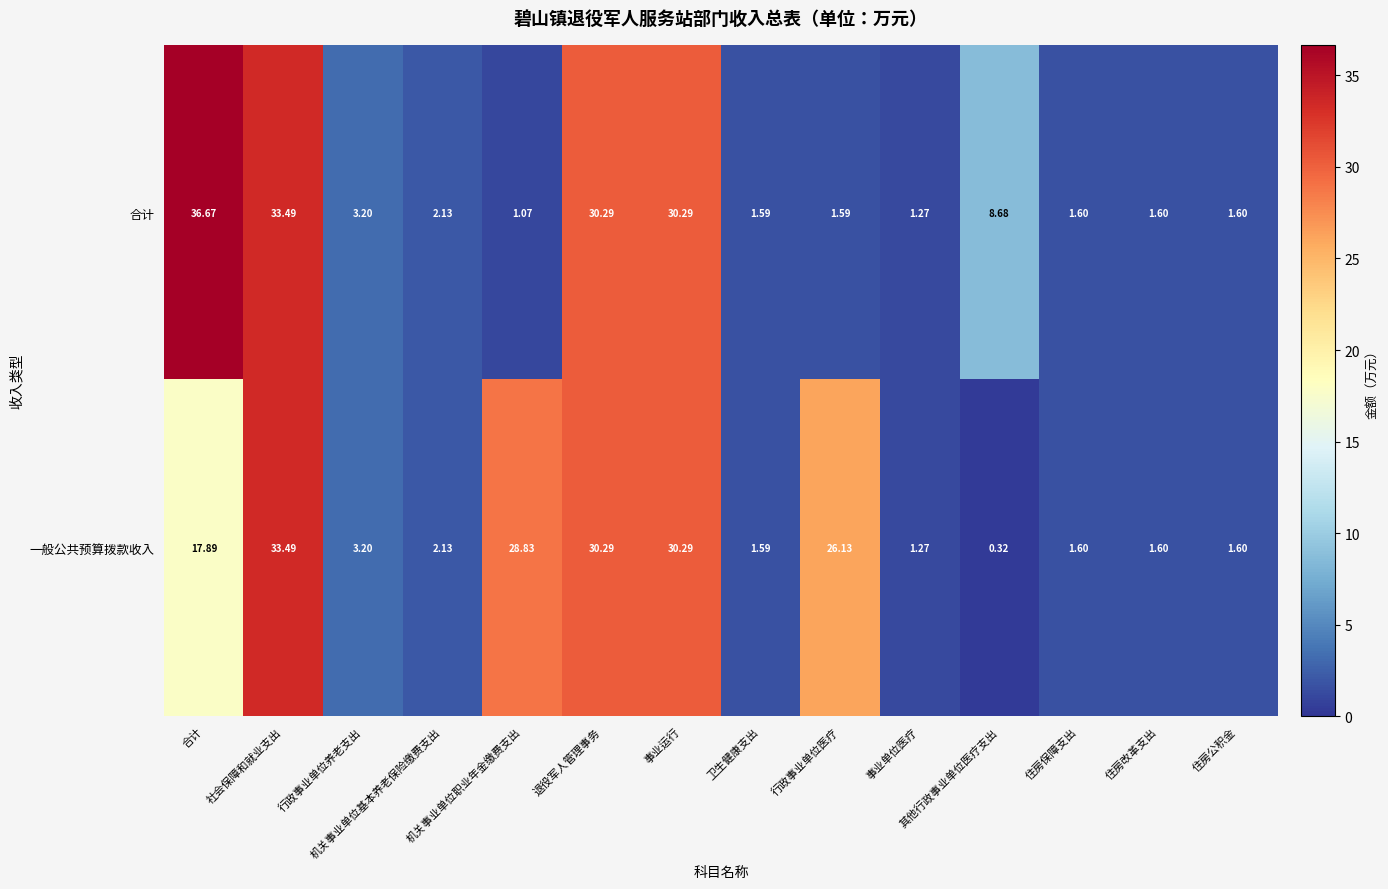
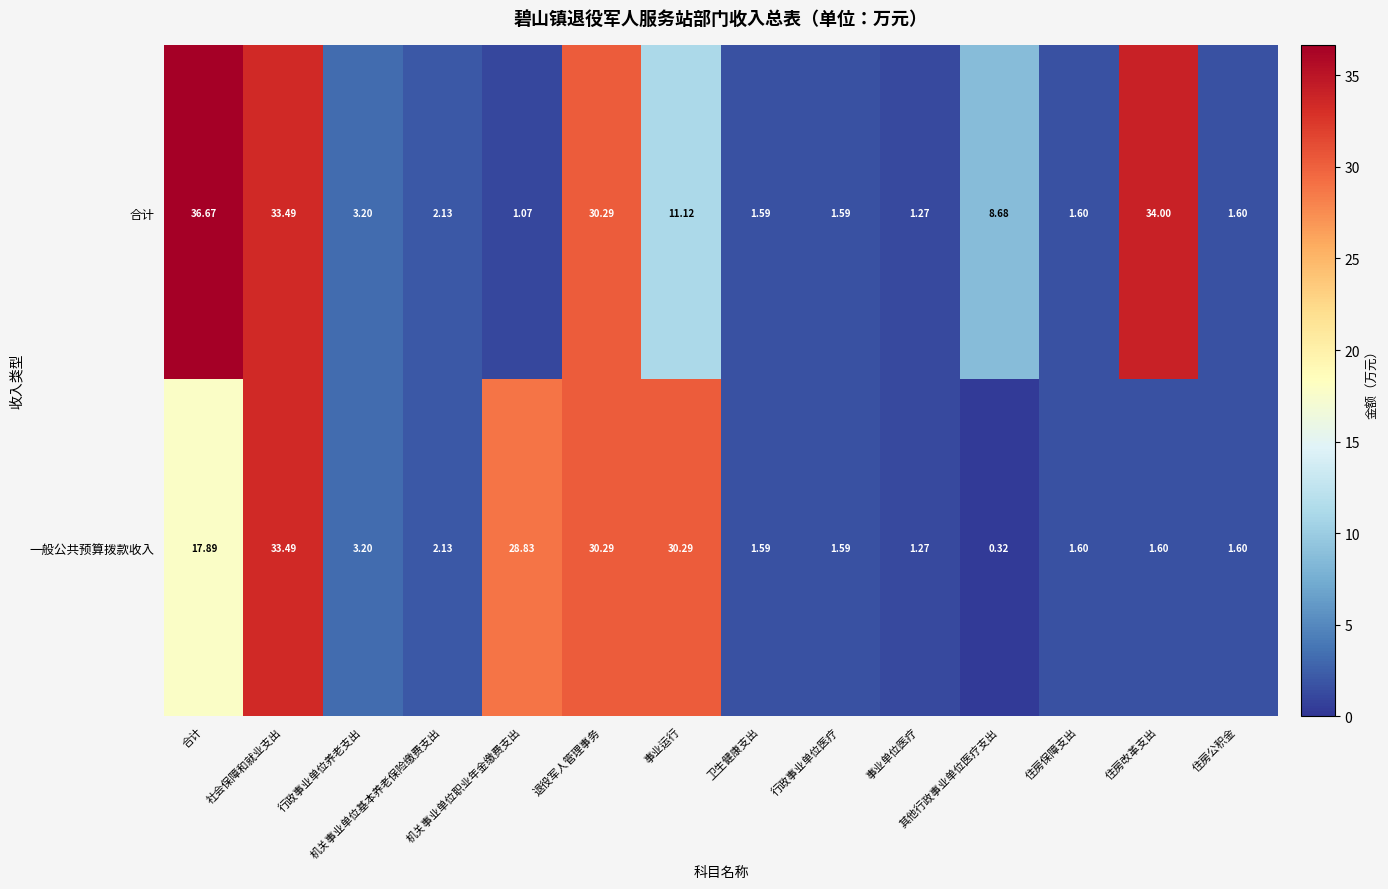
合计, 事业运行: 30.29 -> 11.12
合计, 住房改革支出: 1.60 -> 34.00
一般公共预算拨款收入, 行政事业单位医疗: 26.13 -> 1.59
